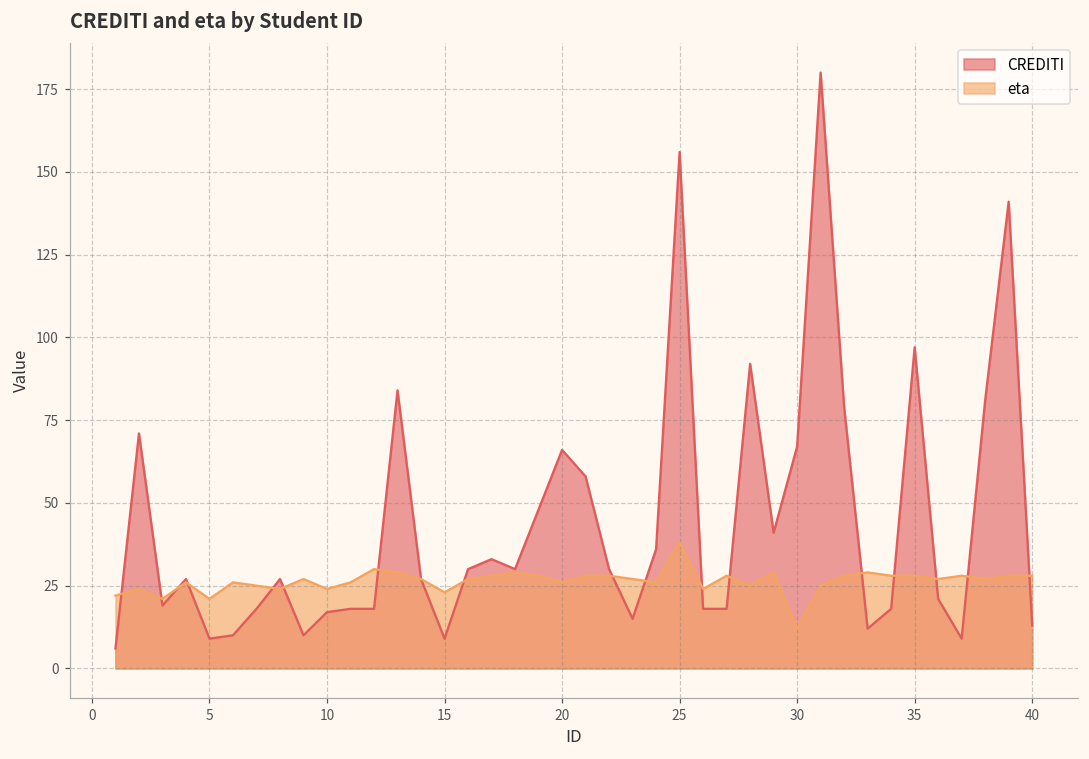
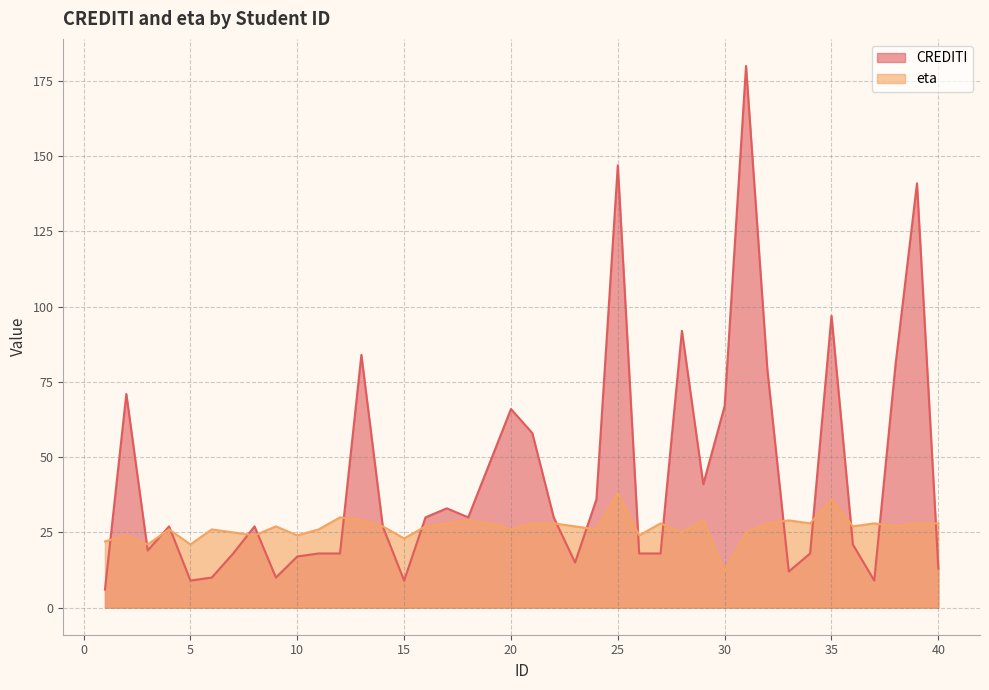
CREDITI, 25: 156 -> 147
eta, 35: 28 -> 36
